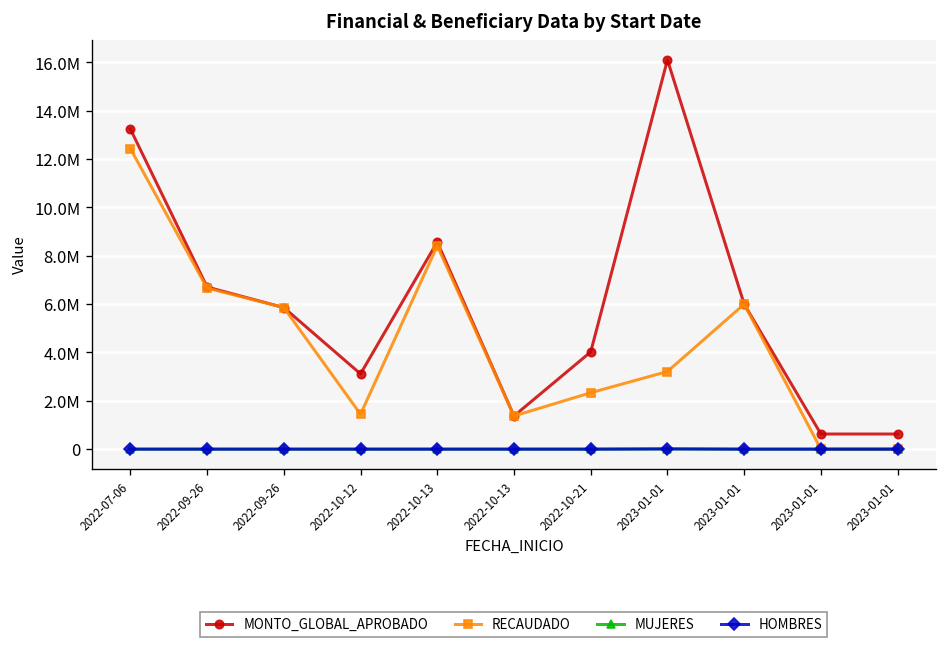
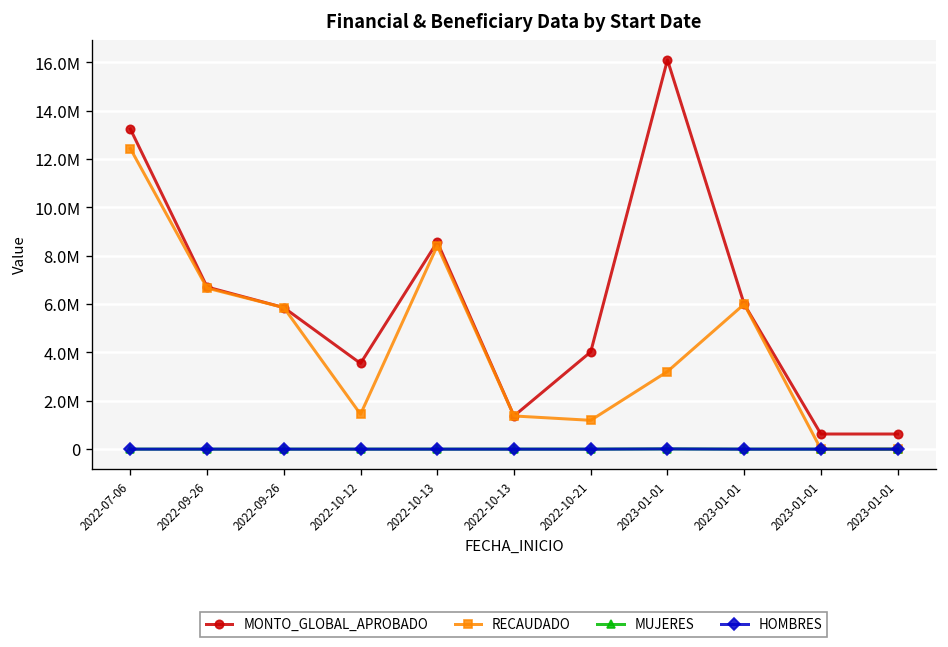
MONTO_GLOBAL_APROBADO, 2022-10-12: 3100000 -> 3500000
RECAUDADO, 2022-10-21: 2300000 -> 1200000
